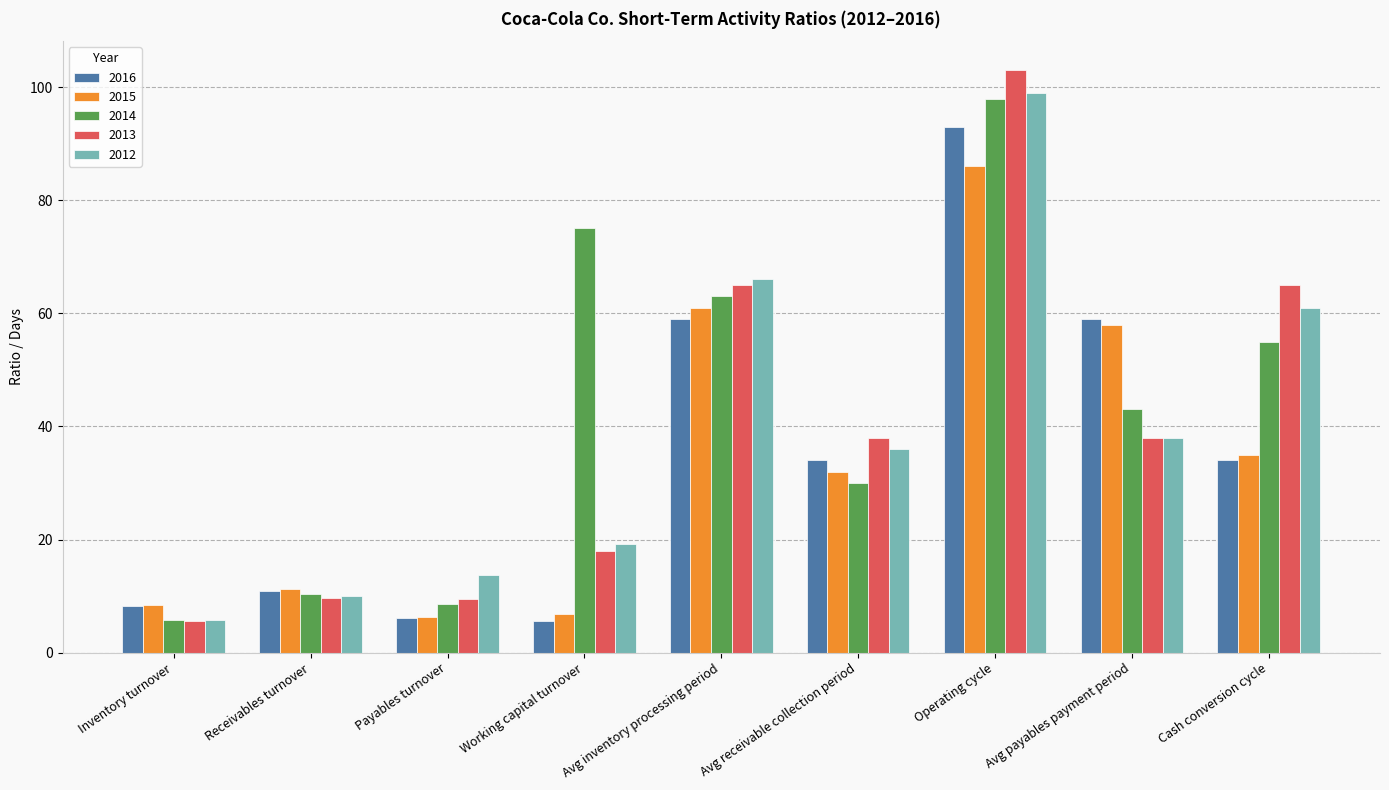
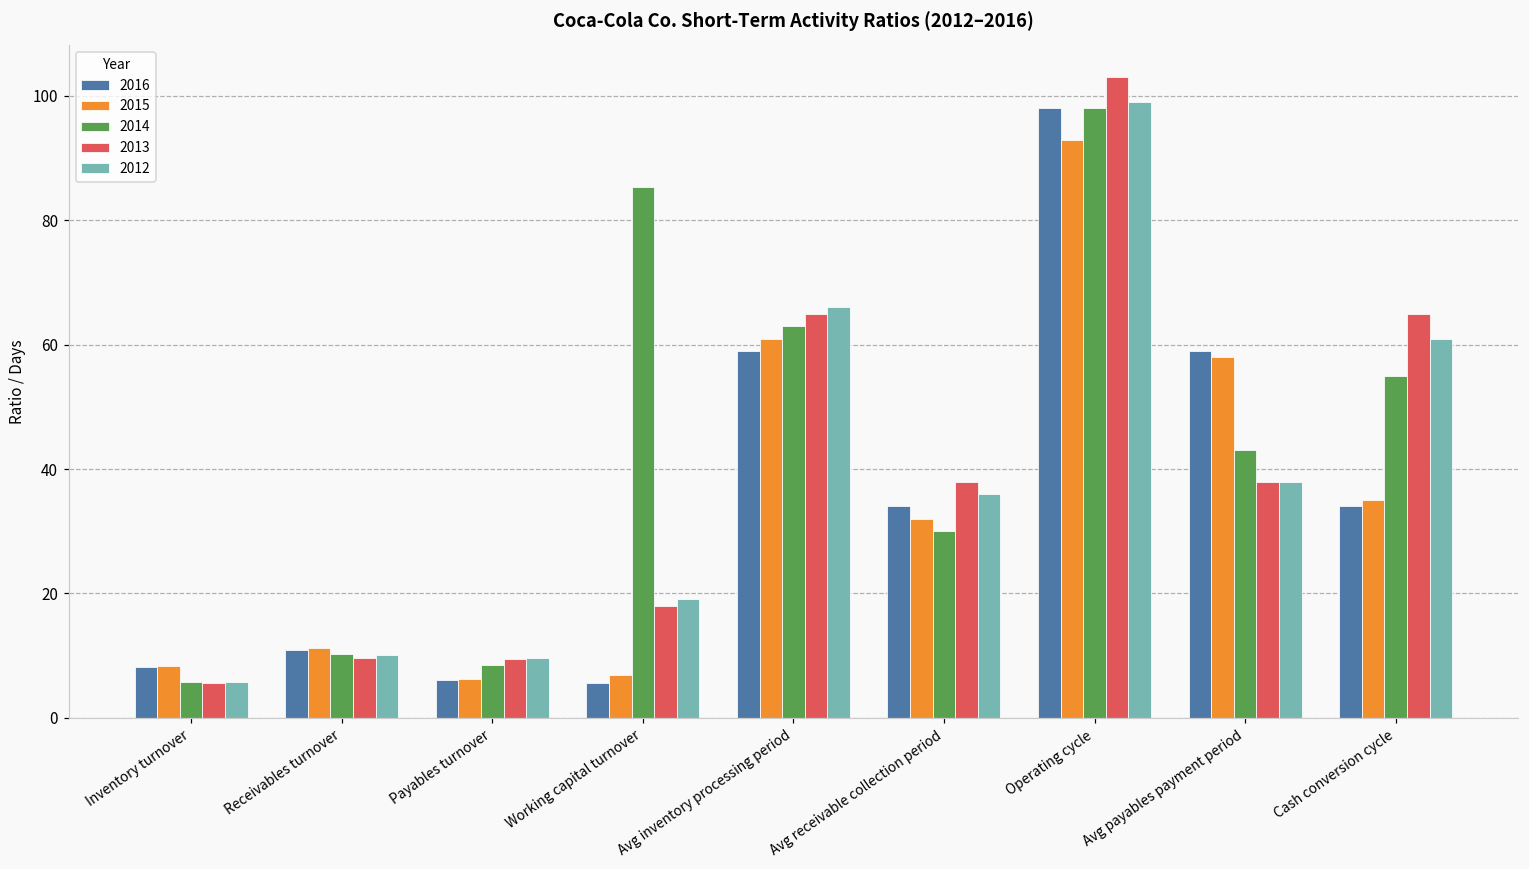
2012, Payables turnover: 14 -> 10
2014, Working capital turnover: 75 -> 85
2016, Operating cycle: 93 -> 98
2015, Operating cycle: 86 -> 93
